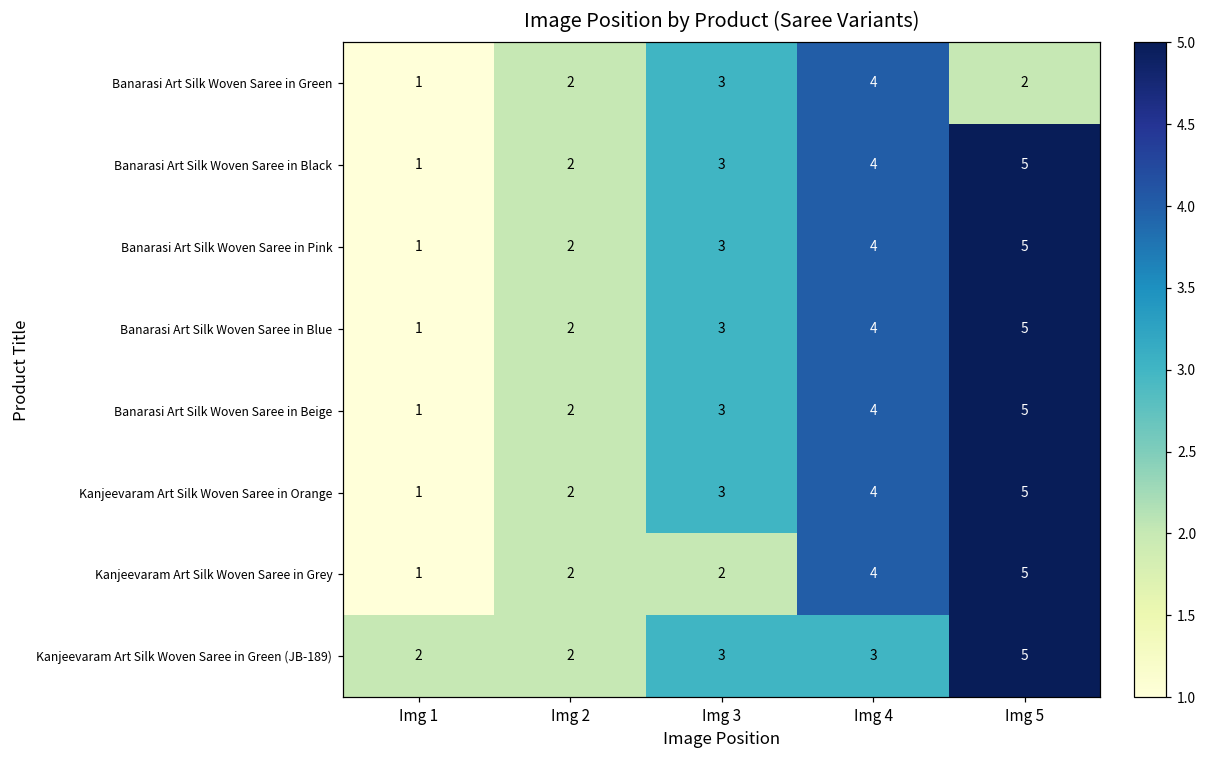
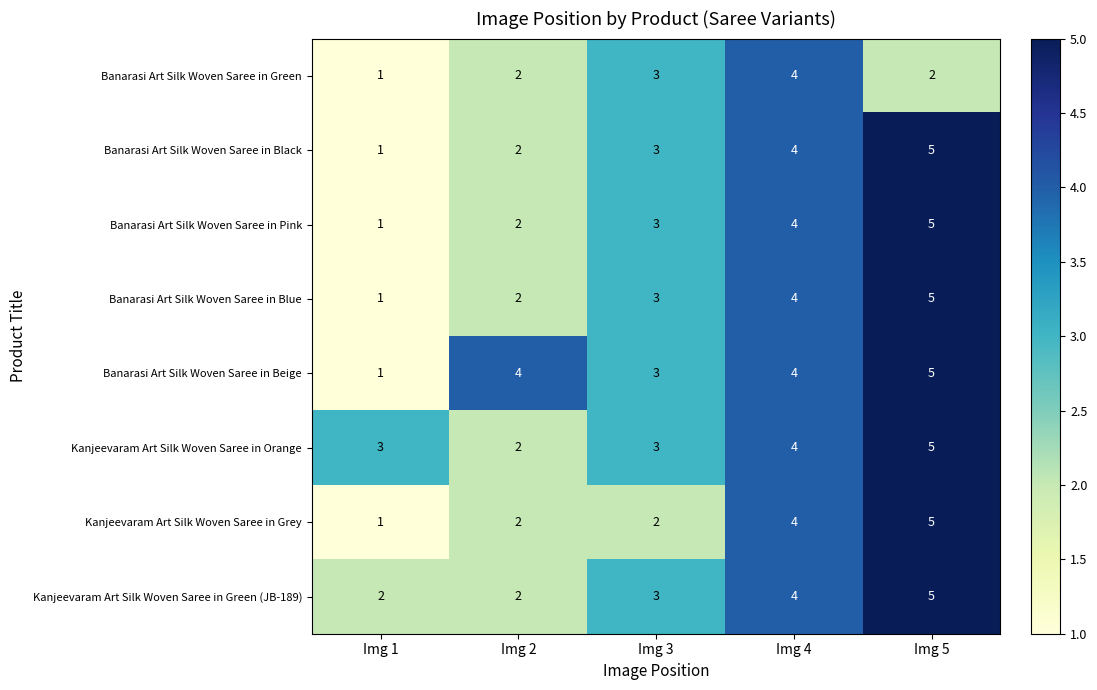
Banarasi Art Silk Woven Saree in Beige, Img 2: 2 -> 4
Kanjeevaram Art Silk Woven Saree in Orange, Img 1: 1 -> 3
Kanjeevaram Art Silk Woven Saree in Green (JB-189), Img 4: 3 -> 4
